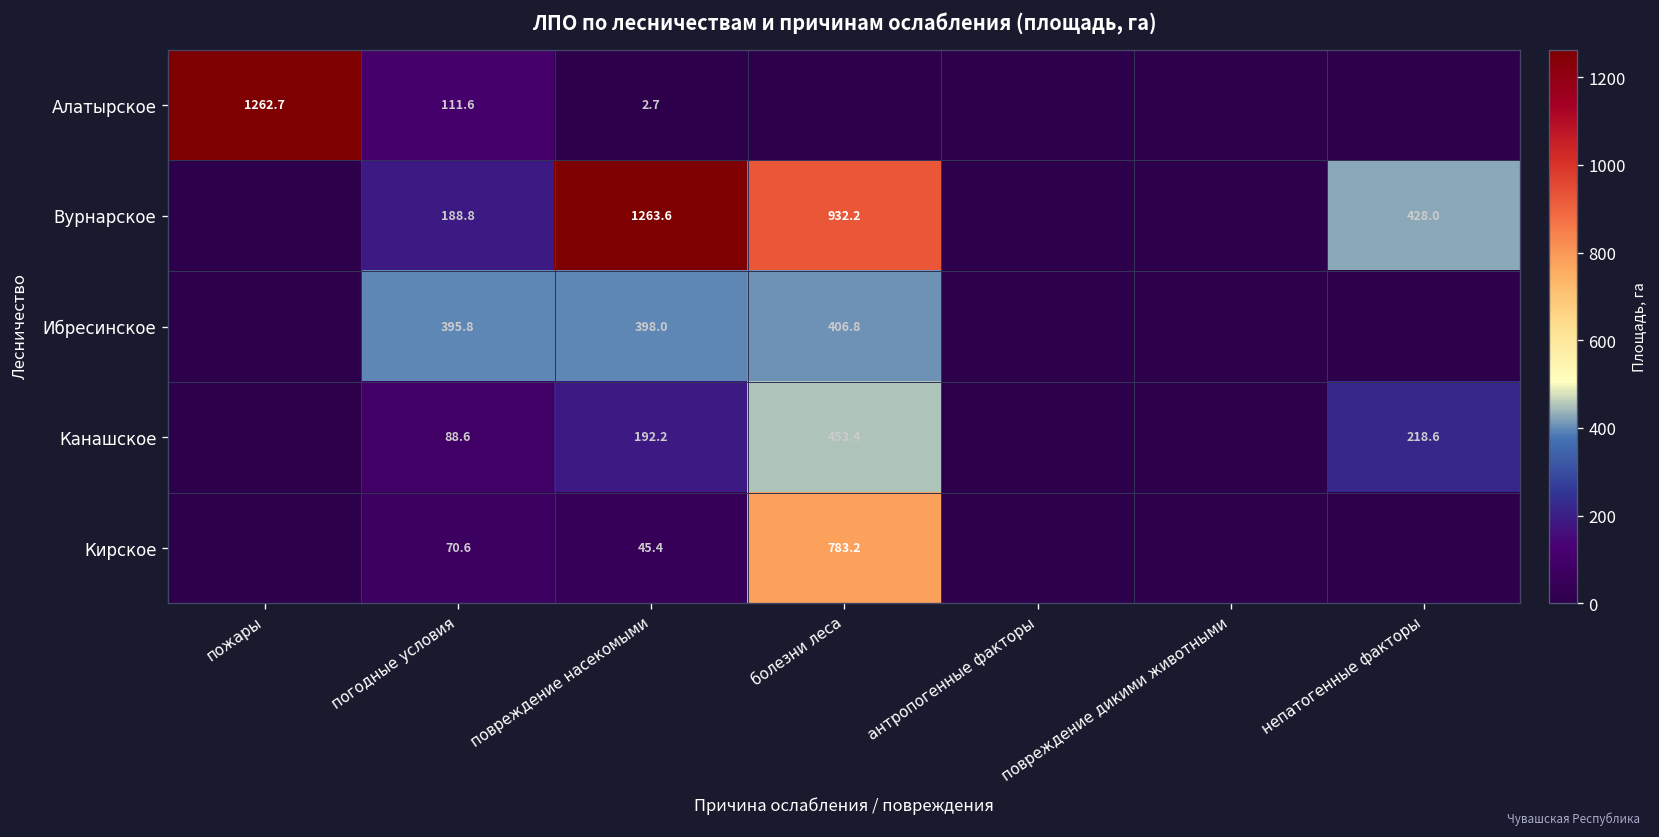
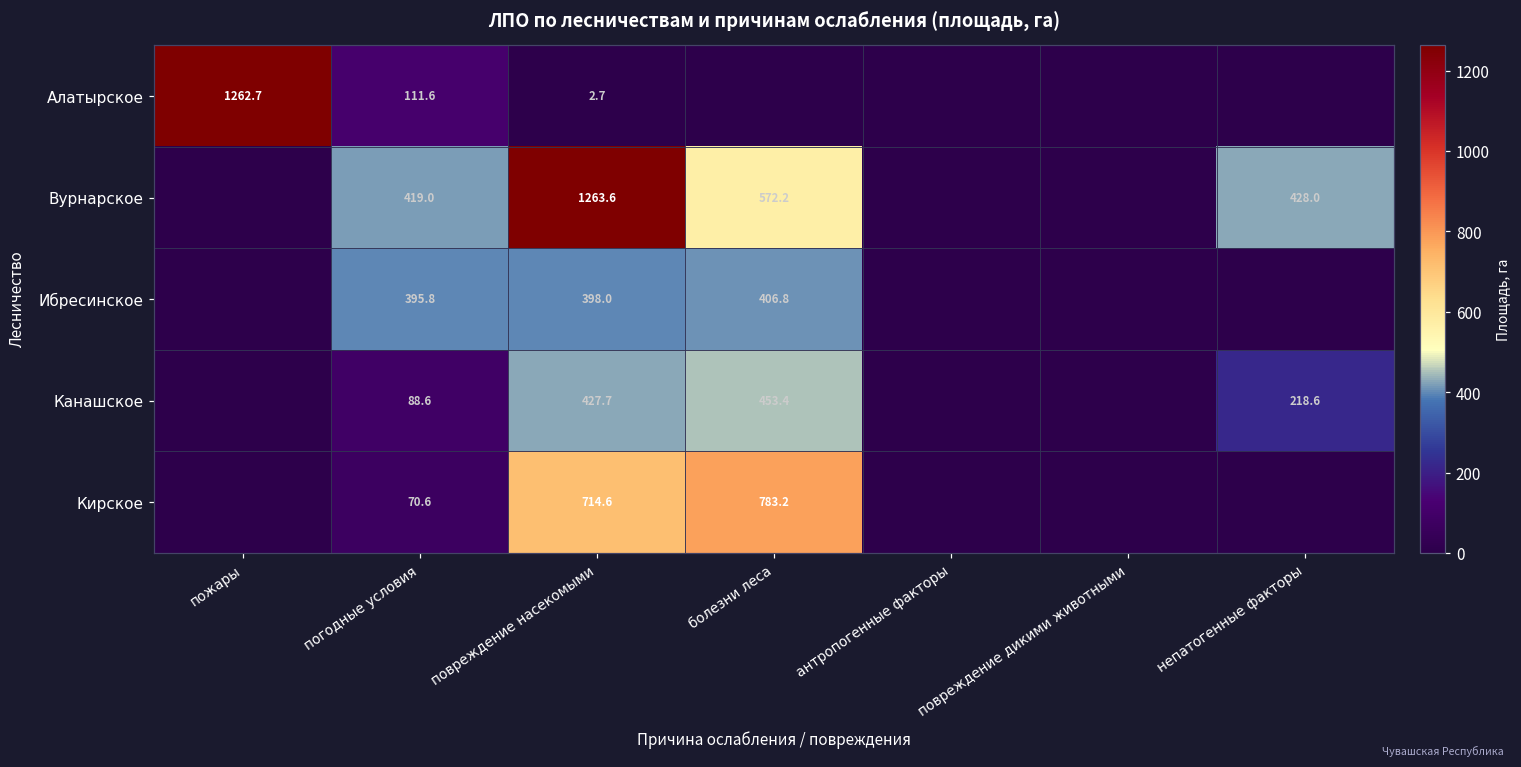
Вурнарское, погодные условия: 188.8 -> 419.0
Вурнарское, болезни леса: 932.2 -> 572.2
Канашское, повреждение насекомыми: 192.2 -> 427.7
Кирское, повреждение насекомыми: 45.4 -> 714.6
